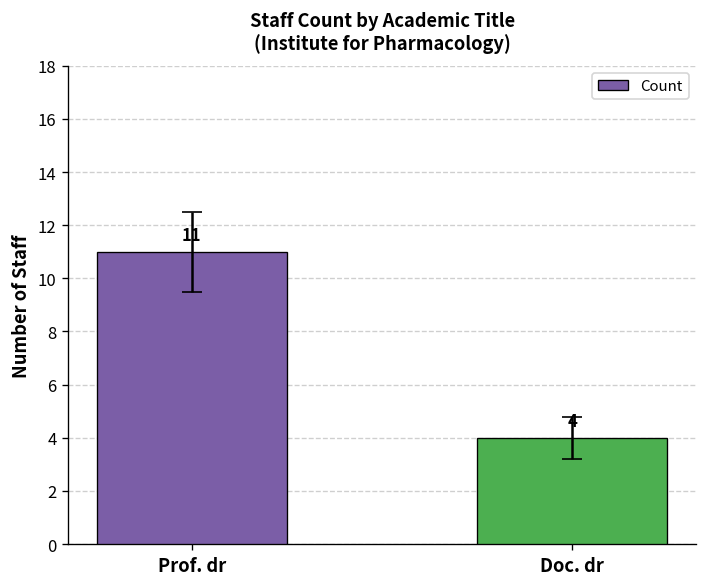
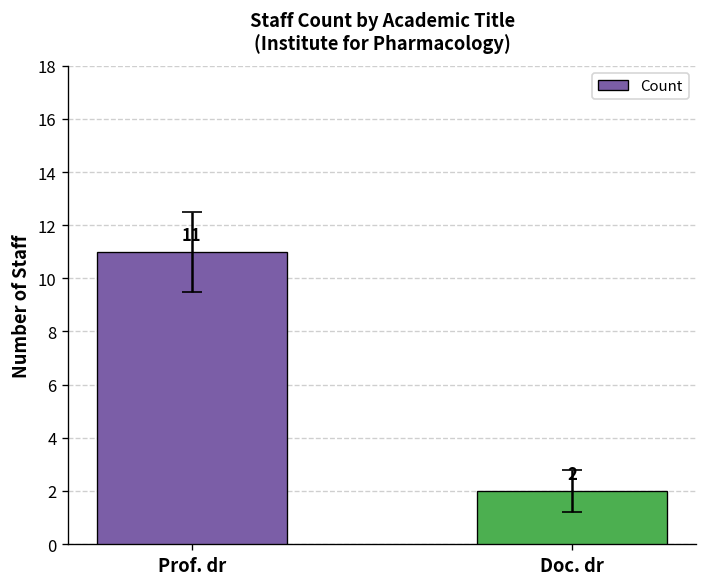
Count, Doc. dr: 4 -> 2
